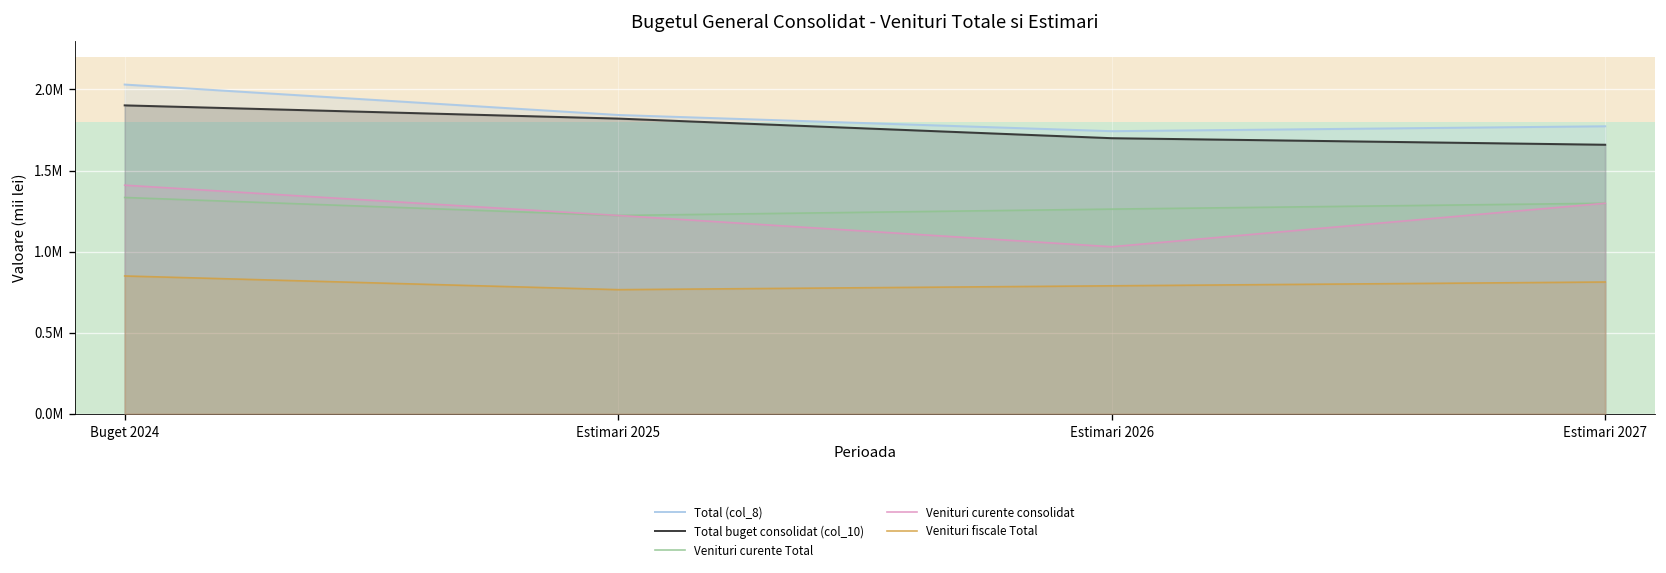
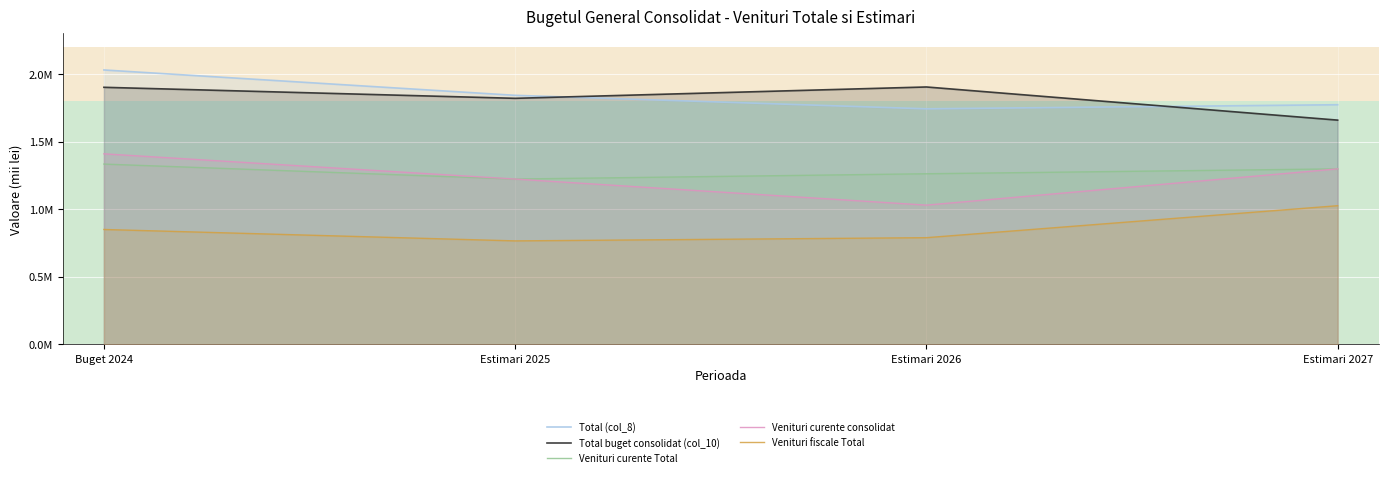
Total buget consolidat (col_10), Estimari 2026: 1700000 -> 1900000
Venituri fiscale Total, Estimari 2027: 810000 -> 1030000
